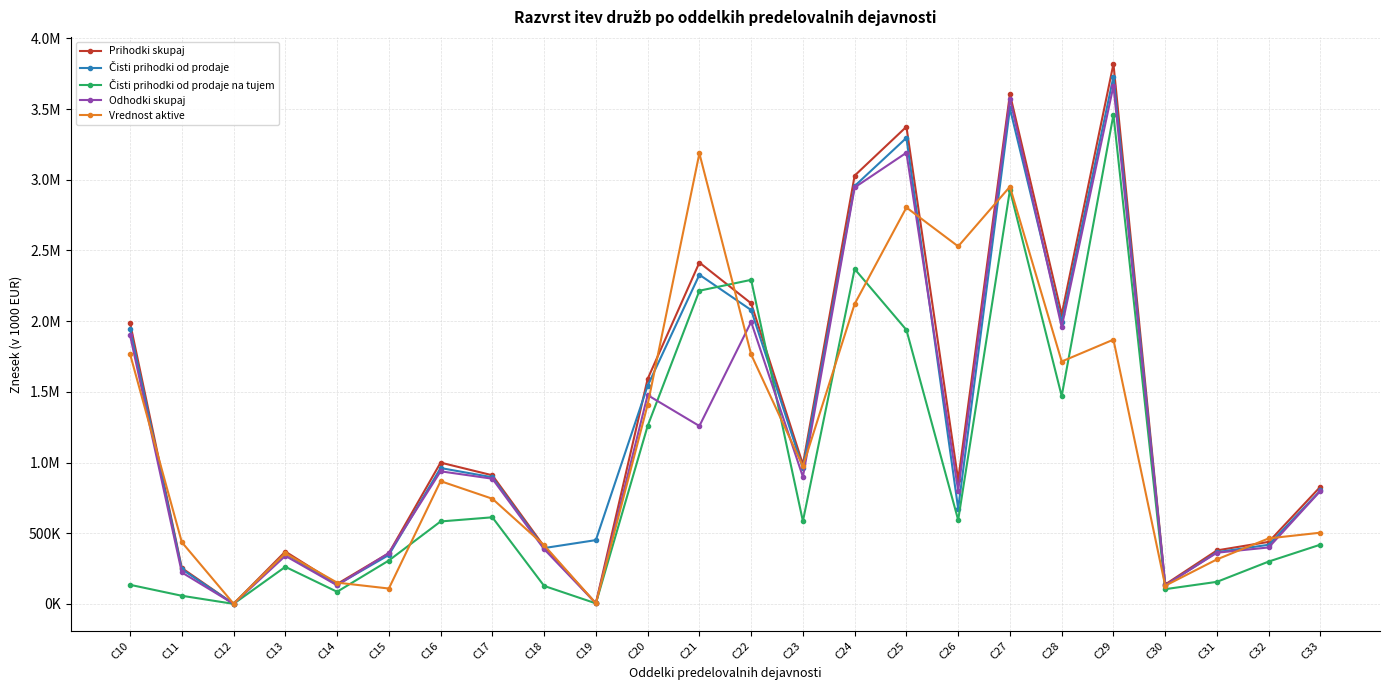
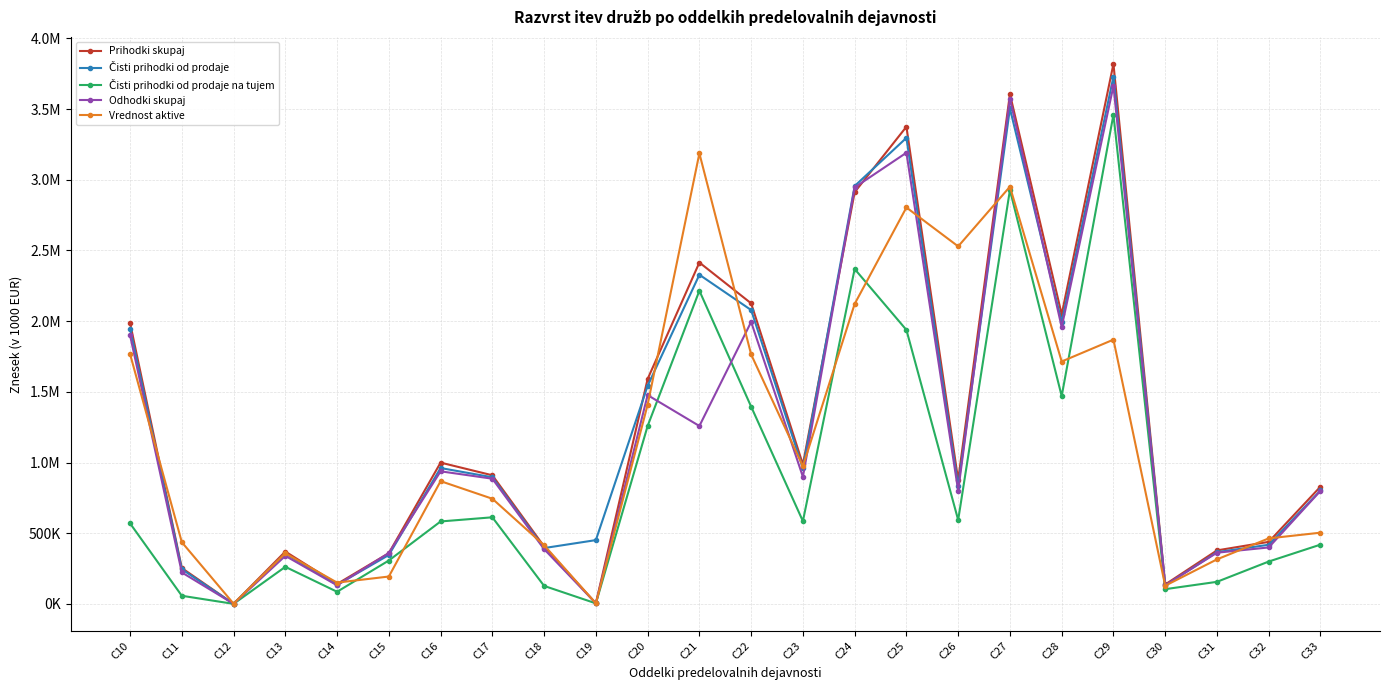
Čisti prihodki od prodaje na tujem, C10: 130000 -> 570000
Vrednost aktive, C15: 110000 -> 190000
Čisti prihodki od prodaje na tujem, C22: 2290000 -> 1400000
Prihodki skupaj, C24: 3030000 -> 2910000
Čisti prihodki od prodaje, C26: 670000 -> 830000
